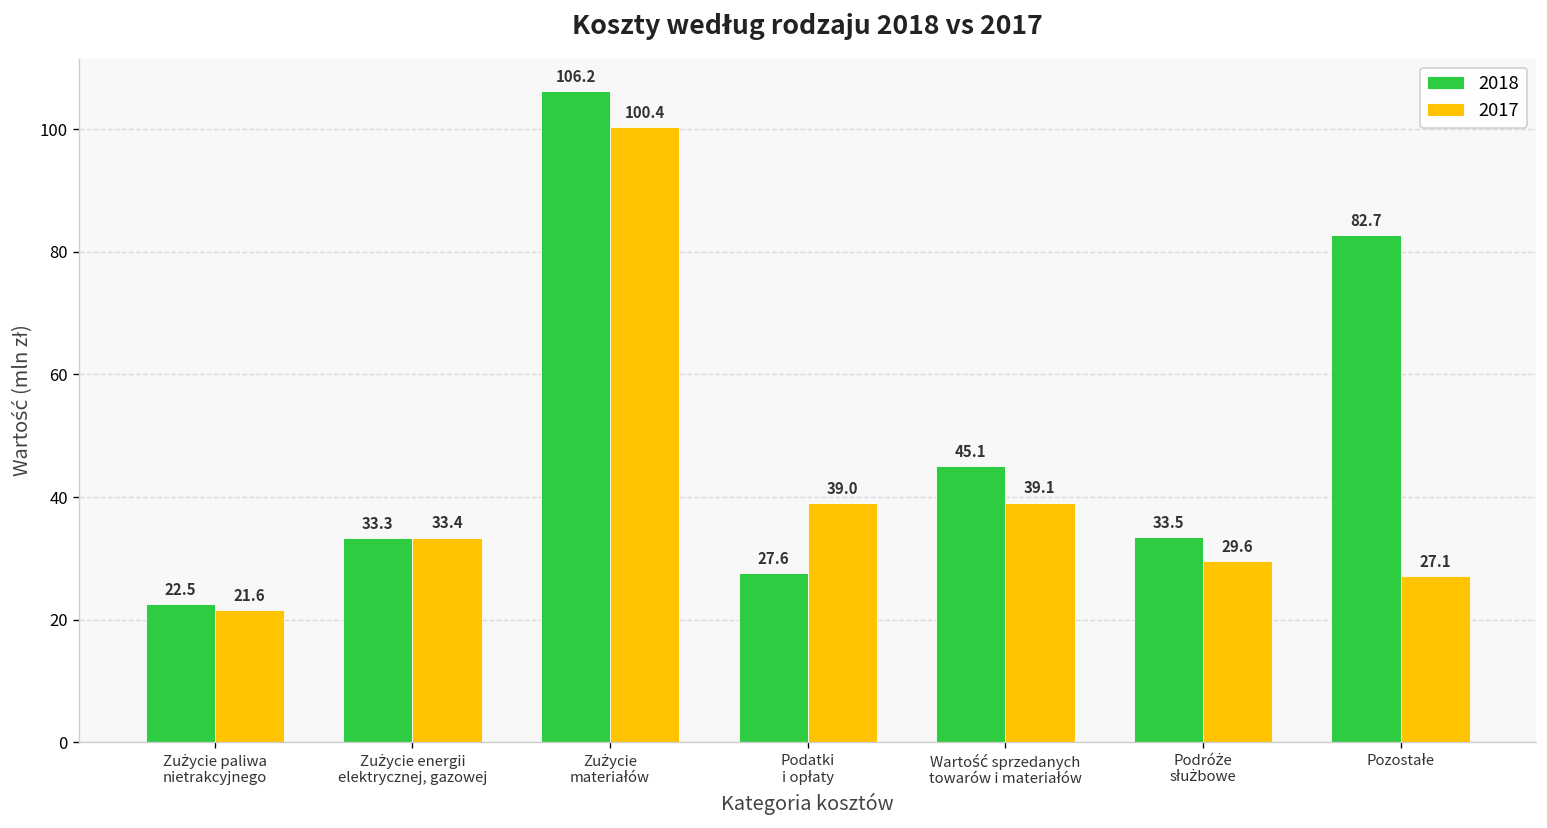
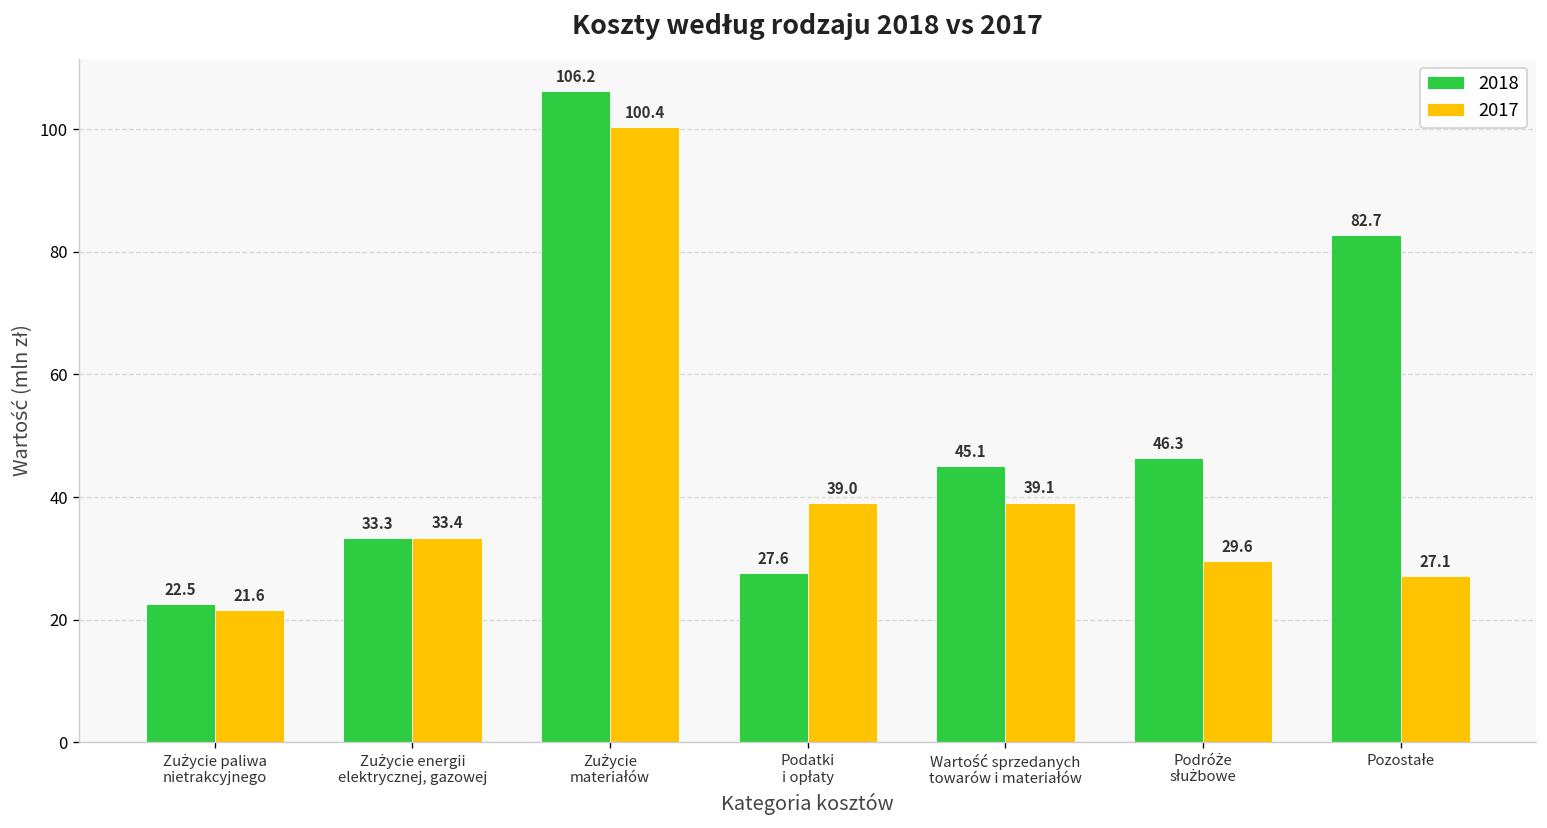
2018, Podróże służbowe: 33.5 -> 46.3
